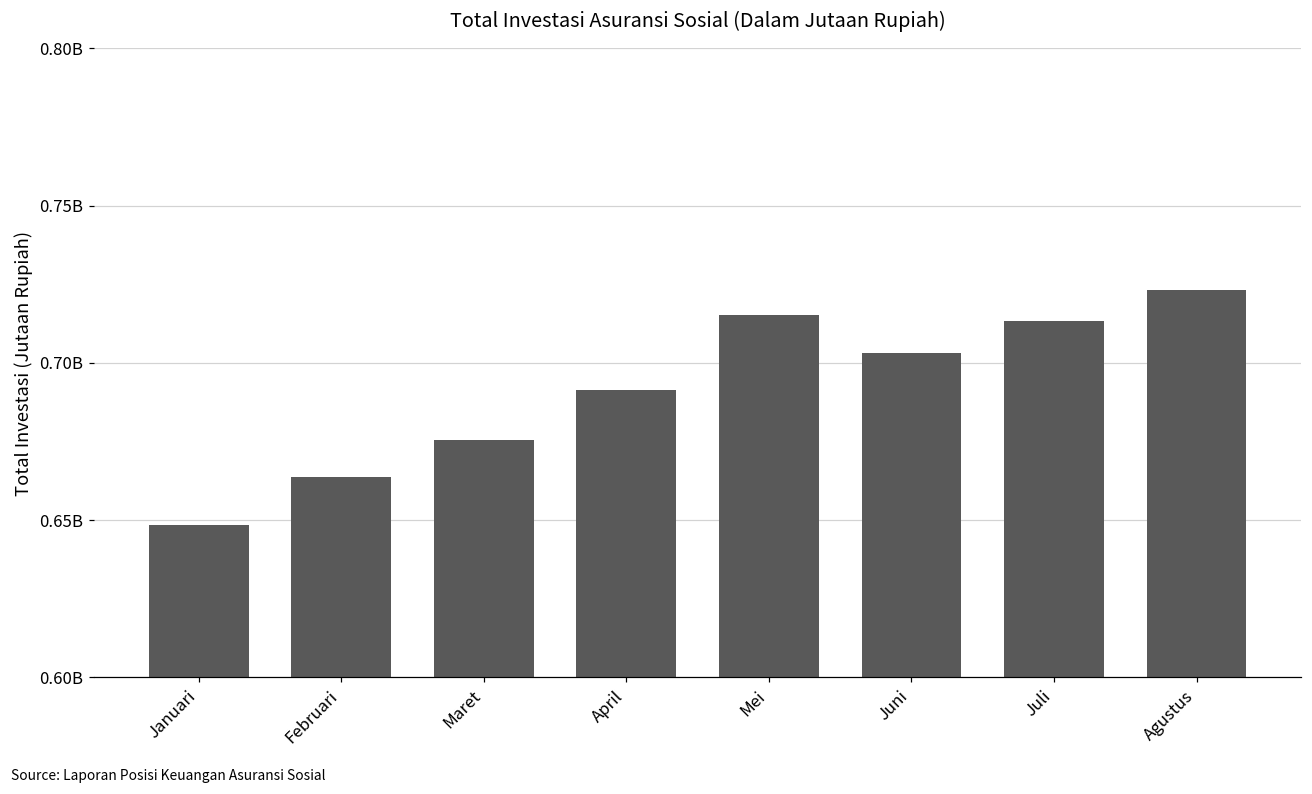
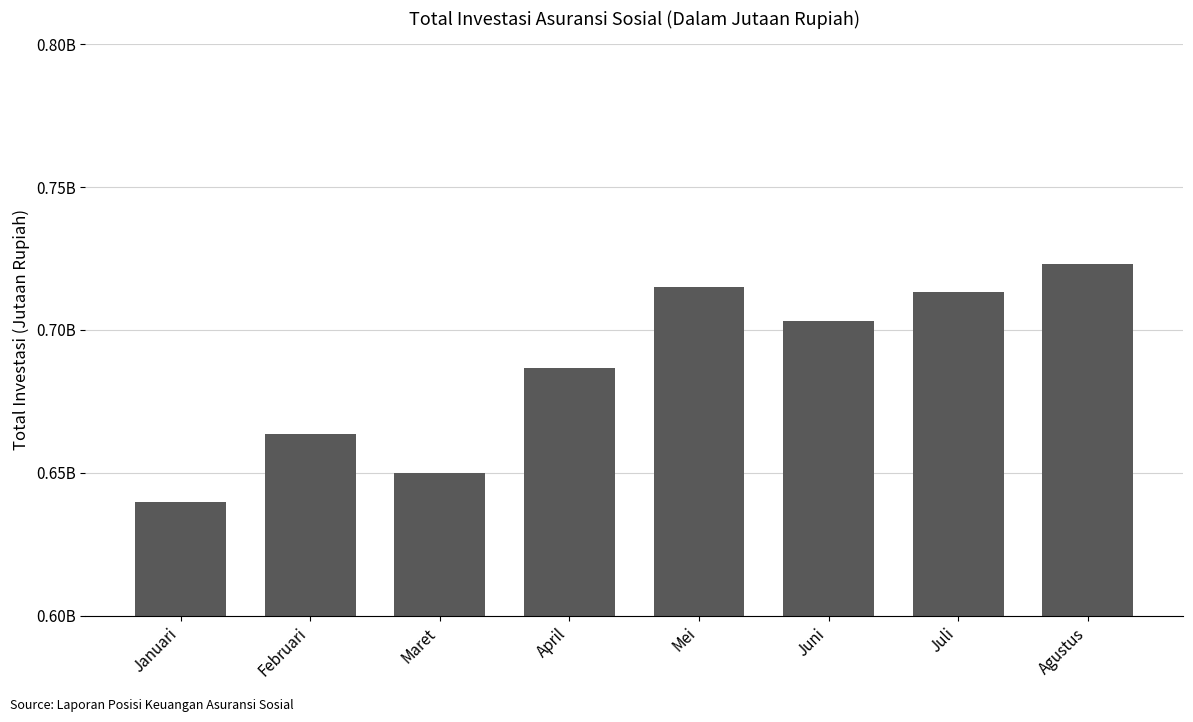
Januari: 648000000 -> 640000000
Maret: 676000000 -> 650000000
April: 691000000 -> 687000000
